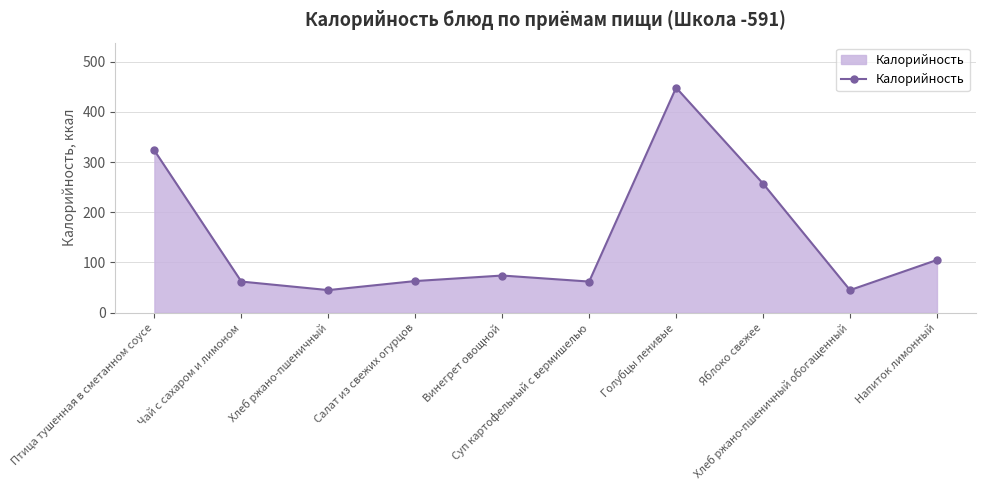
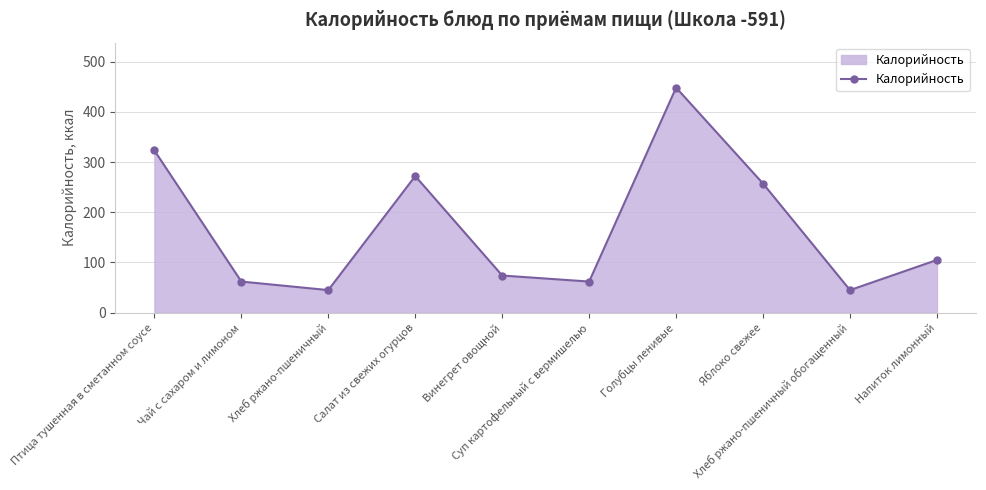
Салат из свежих огурцов: 60 -> 270
